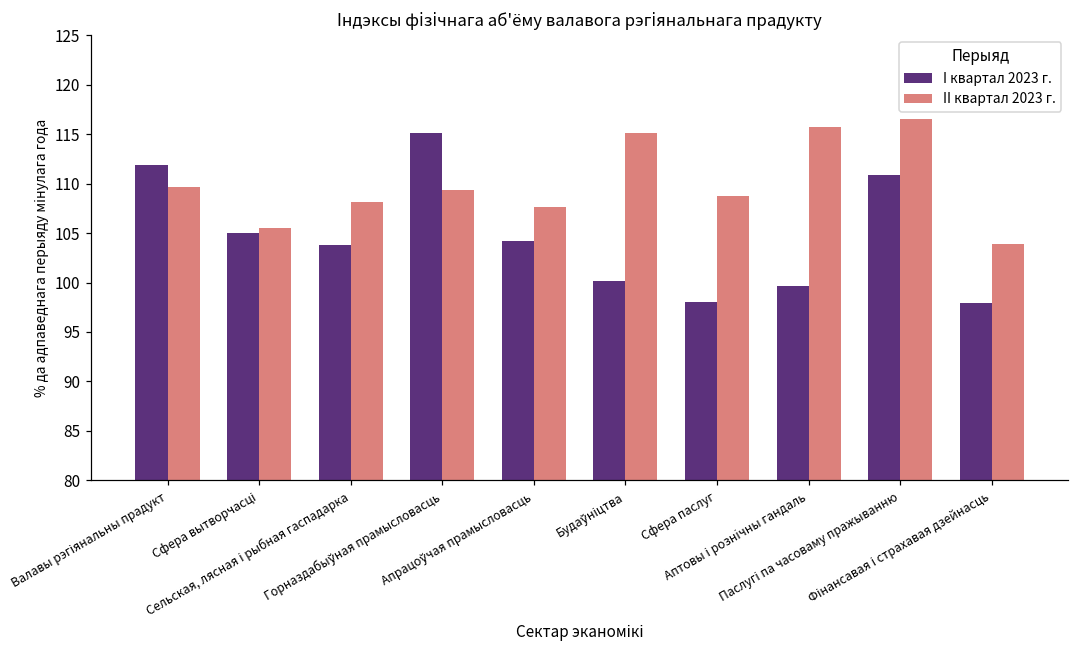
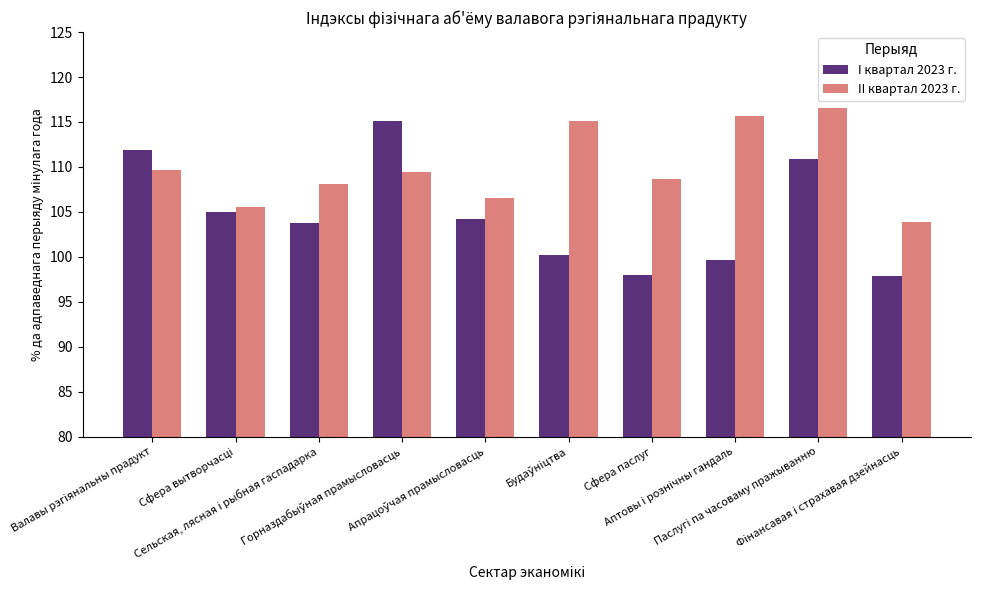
II квартал 2023 г., Апрацоўчая прамысловасць: 108 -> 107
